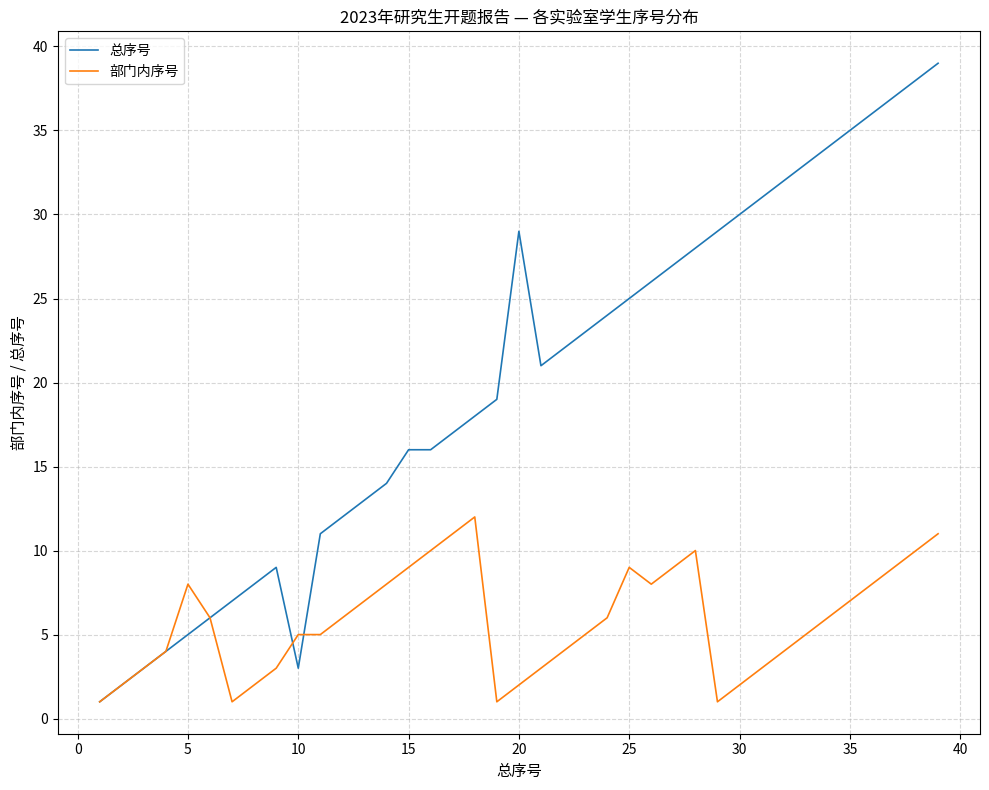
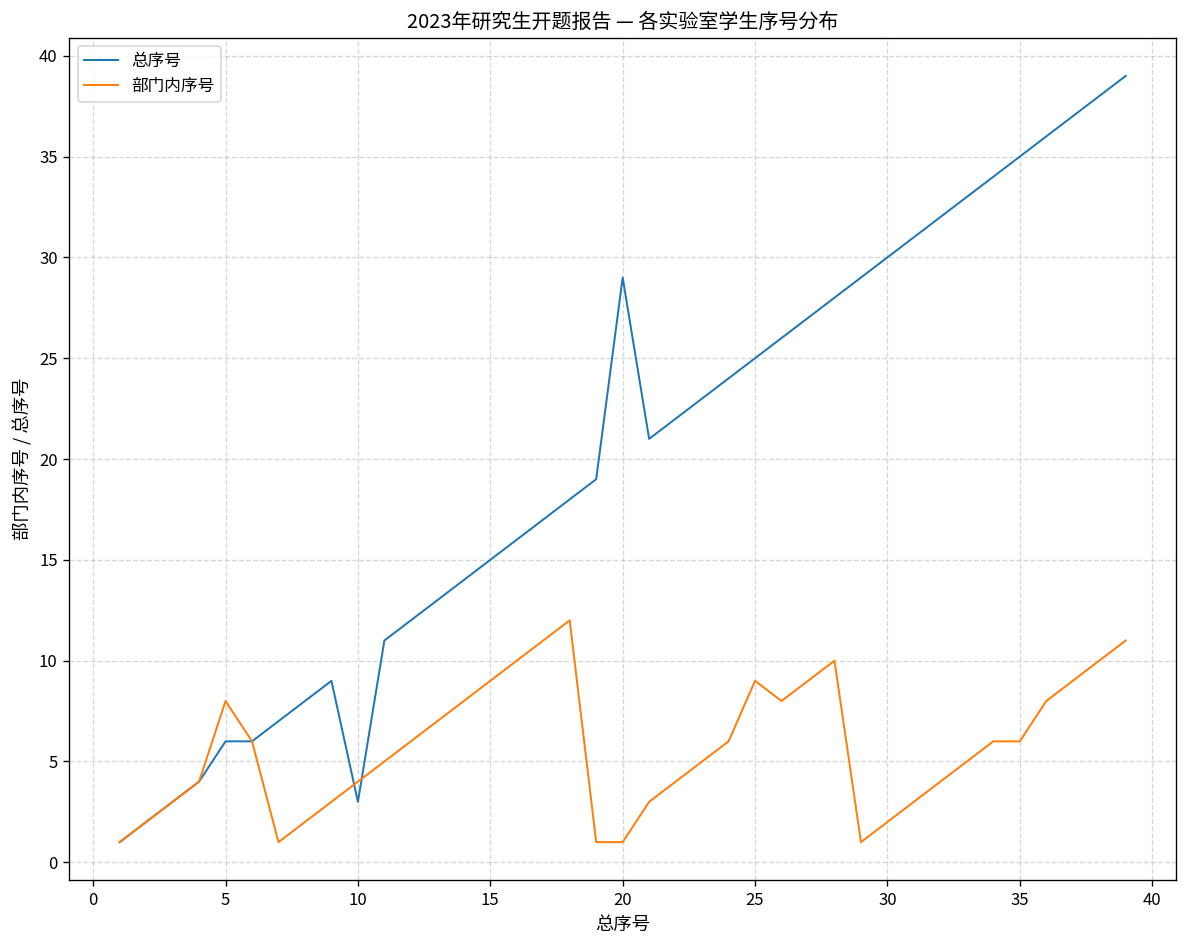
总序号, 5: 5 -> 6
部门内序号, 10: 5 -> 4
总序号, 15: 16 -> 15
部门内序号, 20: 2 -> 1
部门内序号, 35: 7 -> 6
